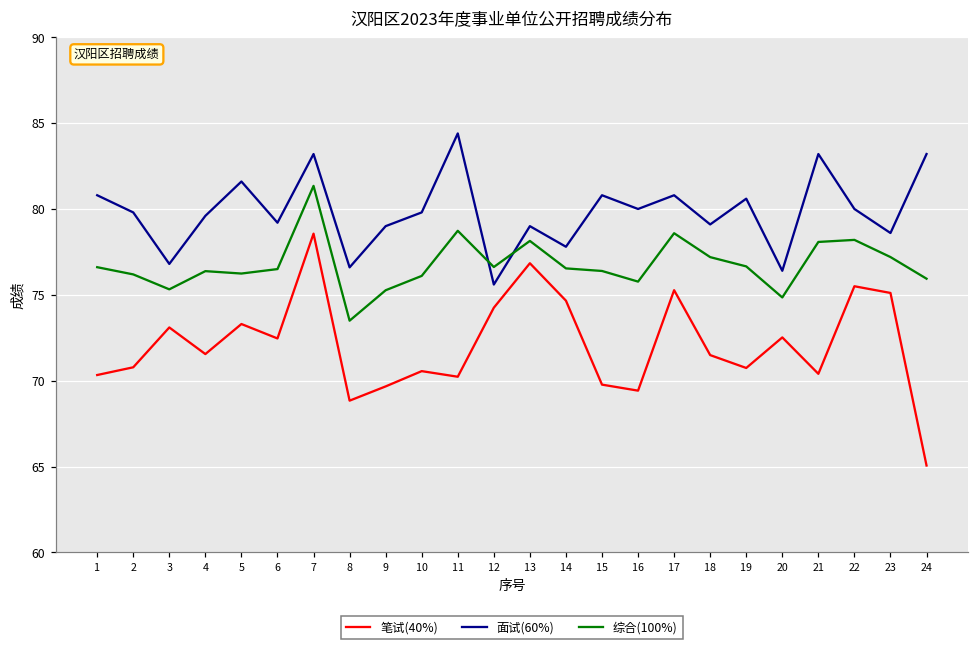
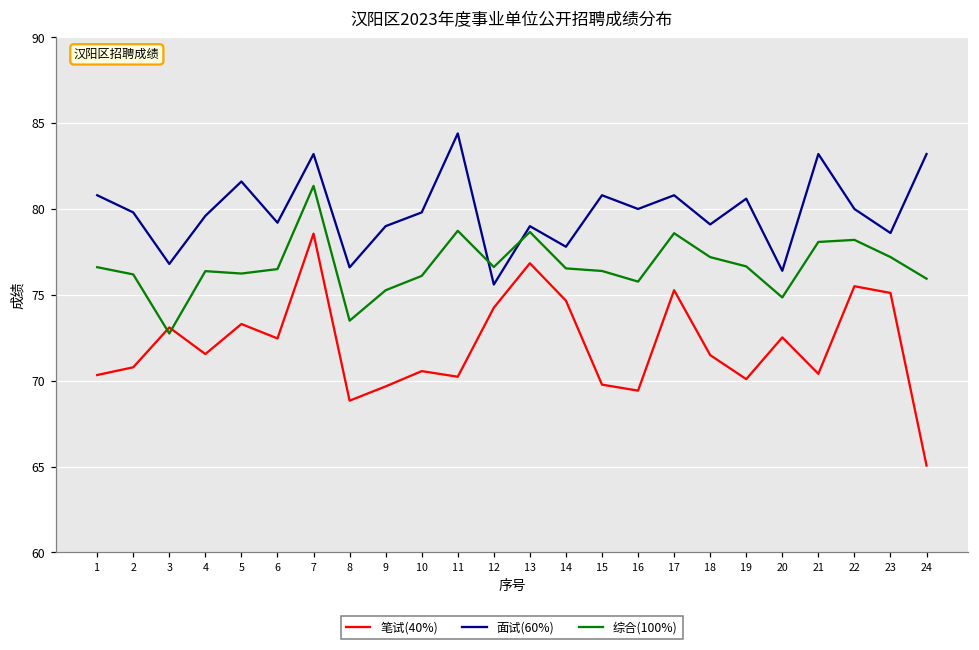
综合(100%), 3: 75.3 -> 72.8
综合(100%), 13: 78.1 -> 78.7
笔试(40%), 19: 70.7 -> 70.1
